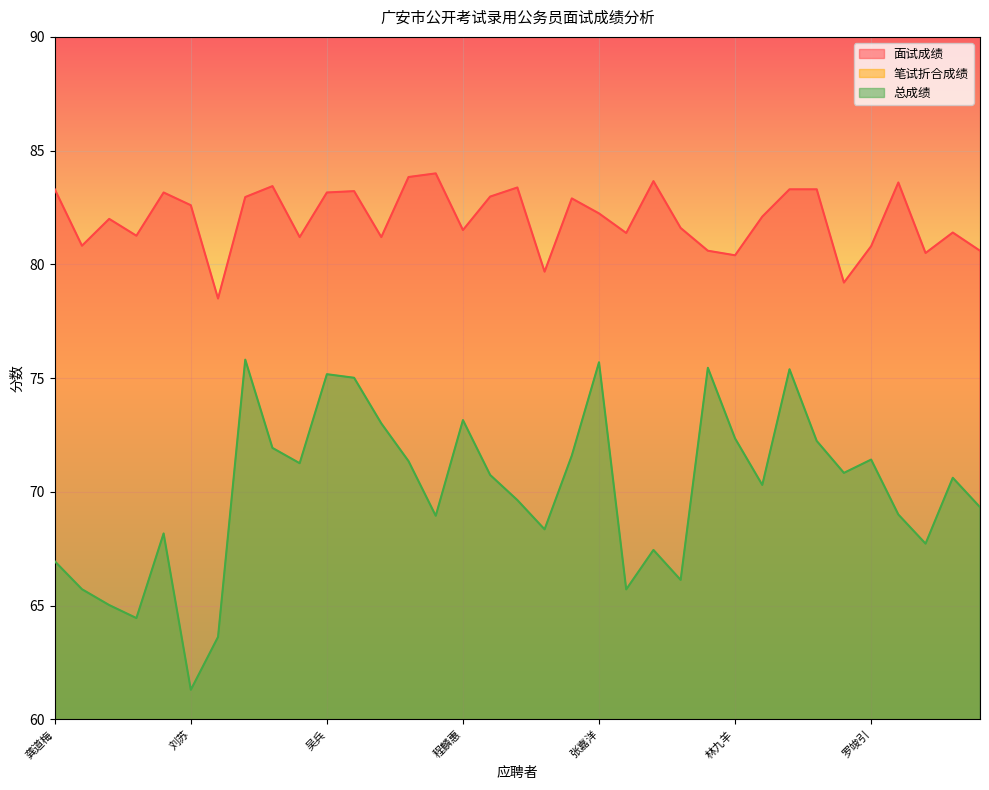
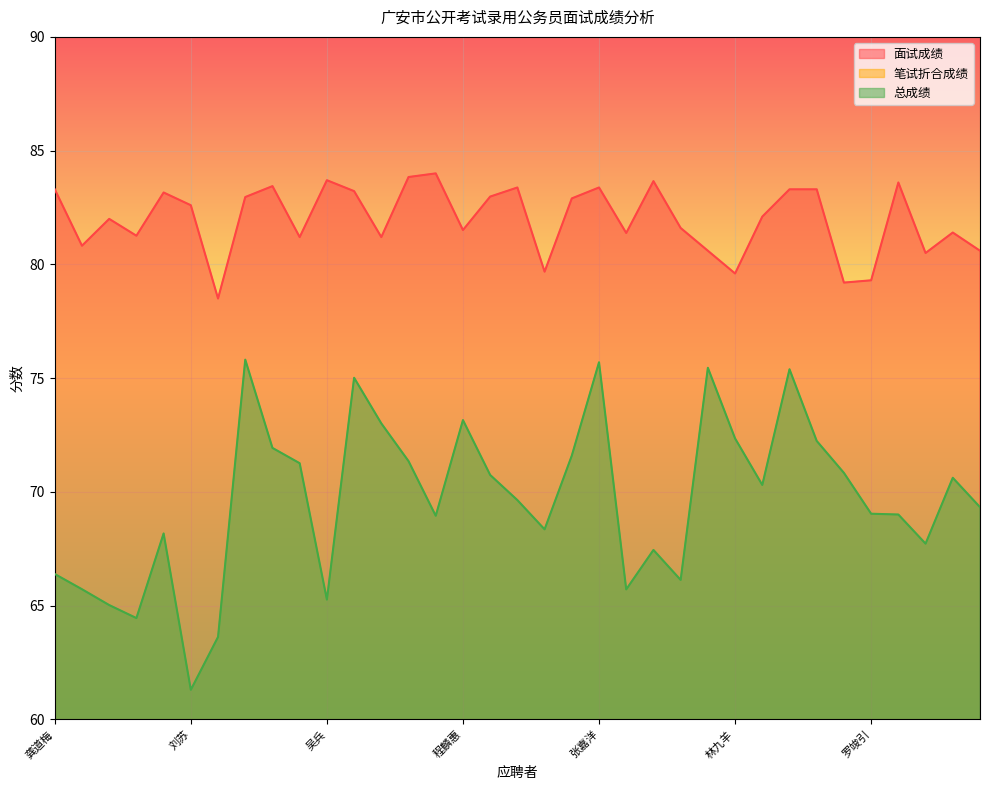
总成绩, 龚道梅: 67.0 -> 66.4
面试成绩, 吴兵: 83.2 -> 83.7
总成绩, 吴兵: 75.2 -> 65.3
面试成绩, 张嘉洋: 82.2 -> 83.4
面试成绩, 林九羊: 80.4 -> 79.6
面试成绩, 罗竣引: 80.8 -> 79.3
总成绩, 罗竣引: 71.4 -> 69.0
